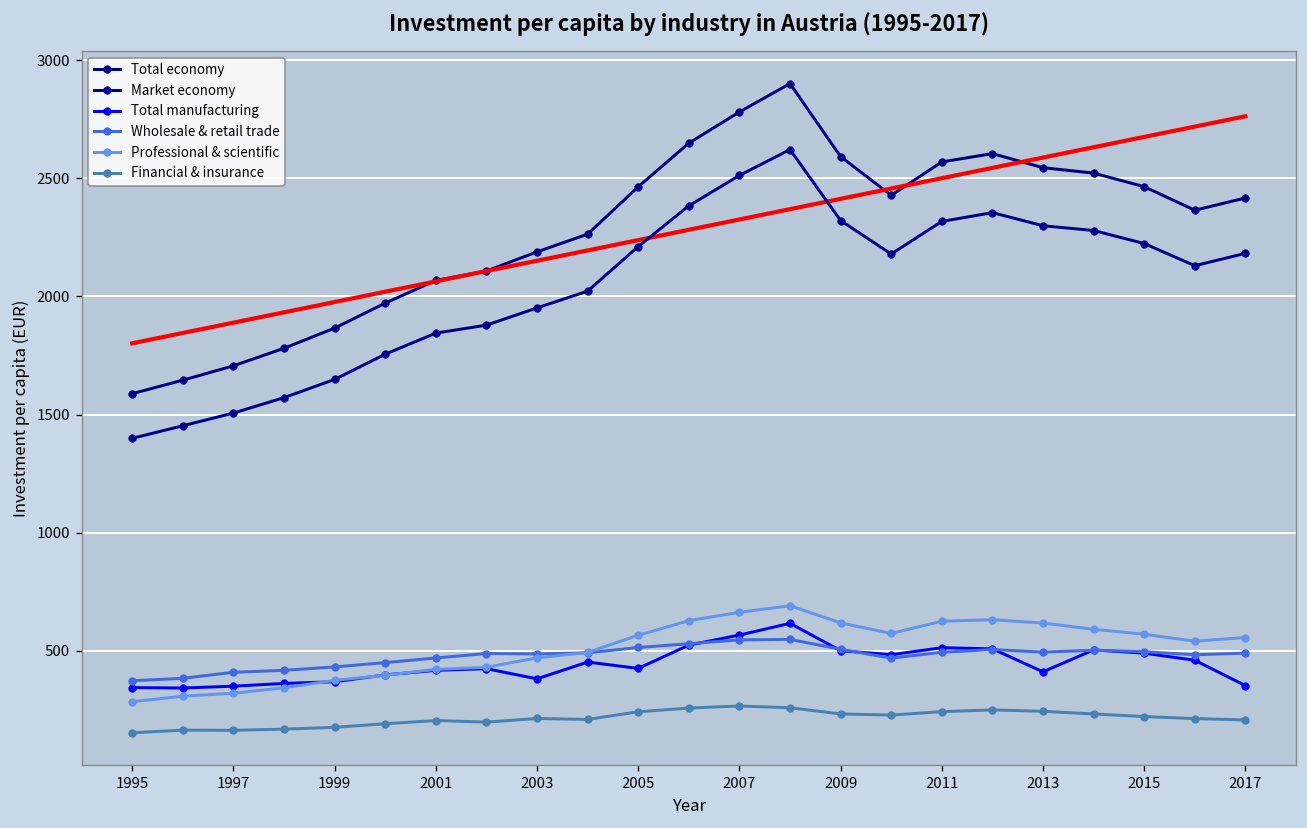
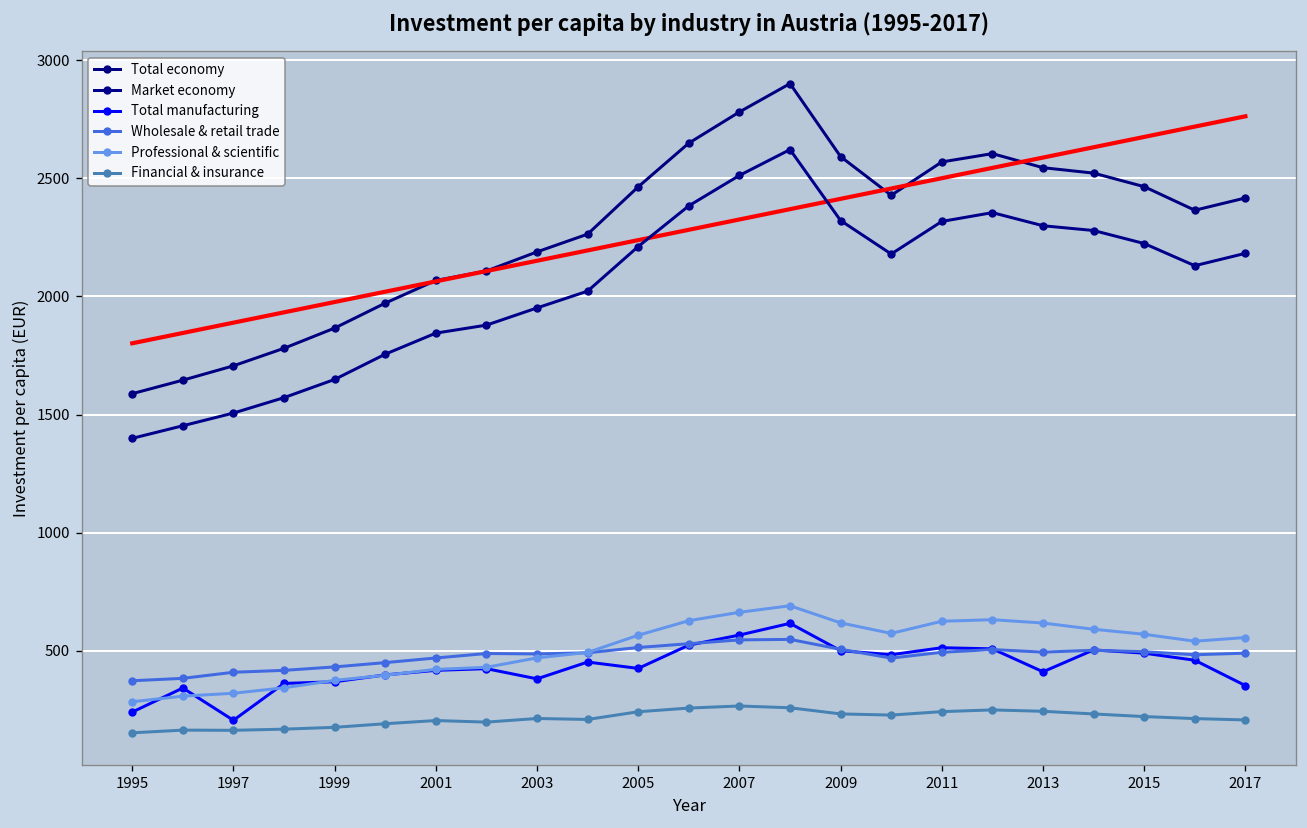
Total manufacturing, 1995: 340 -> 240
Total manufacturing, 1997: 350 -> 210
